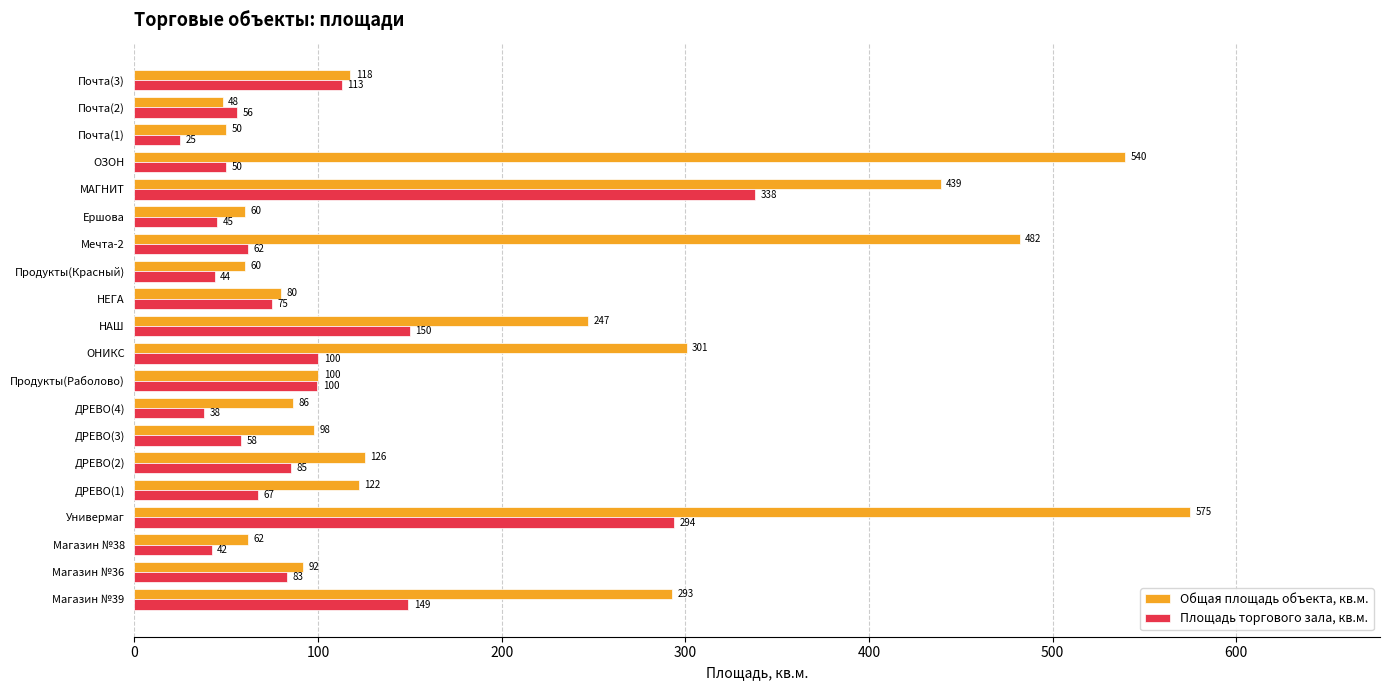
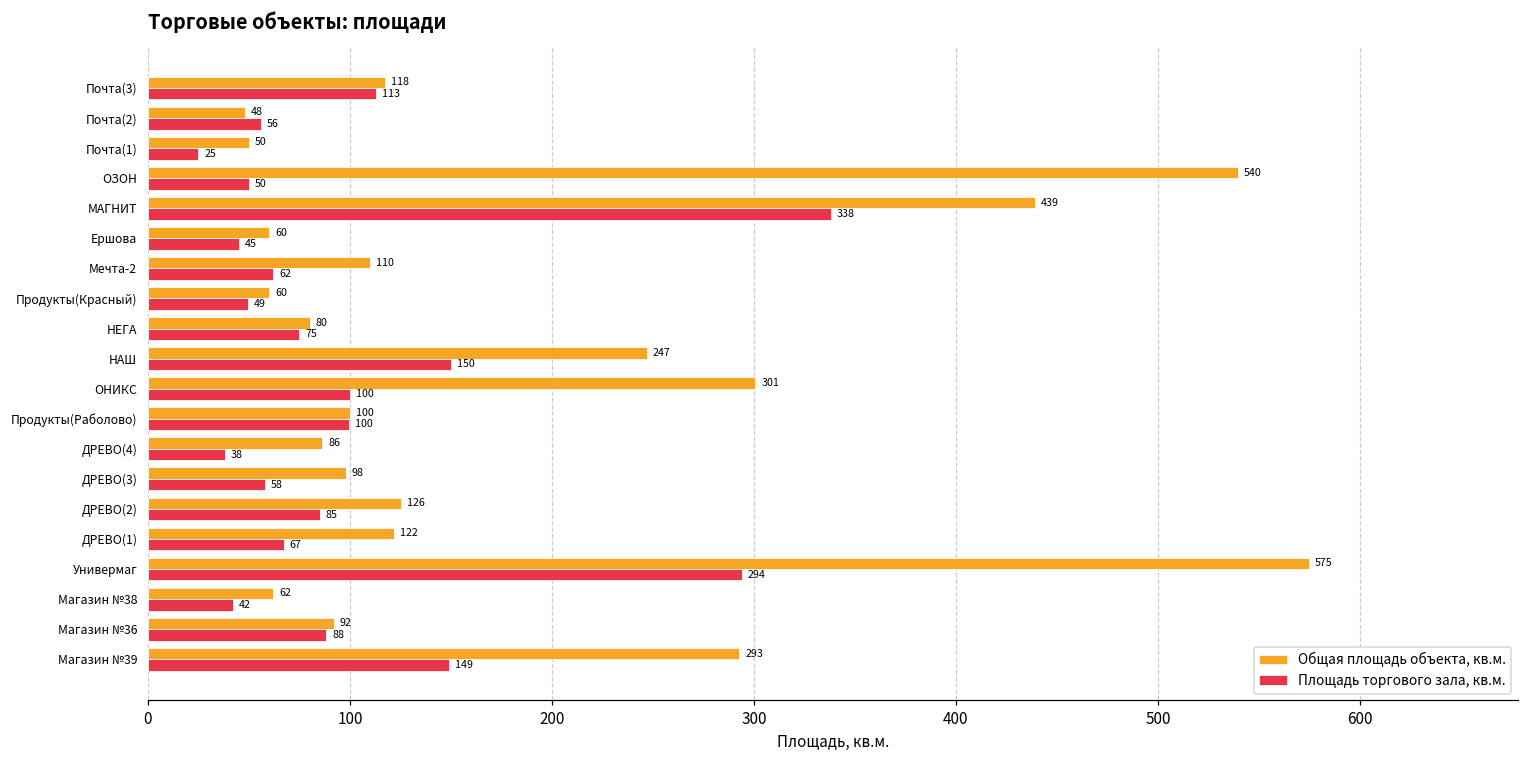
Общая площадь объекта, кв.м., Мечта-2: 482 -> 110
Площадь торгового зала, кв.м., Продукты(Красный): 44 -> 49
Площадь торгового зала, кв.м., Магазин №36: 83 -> 88
